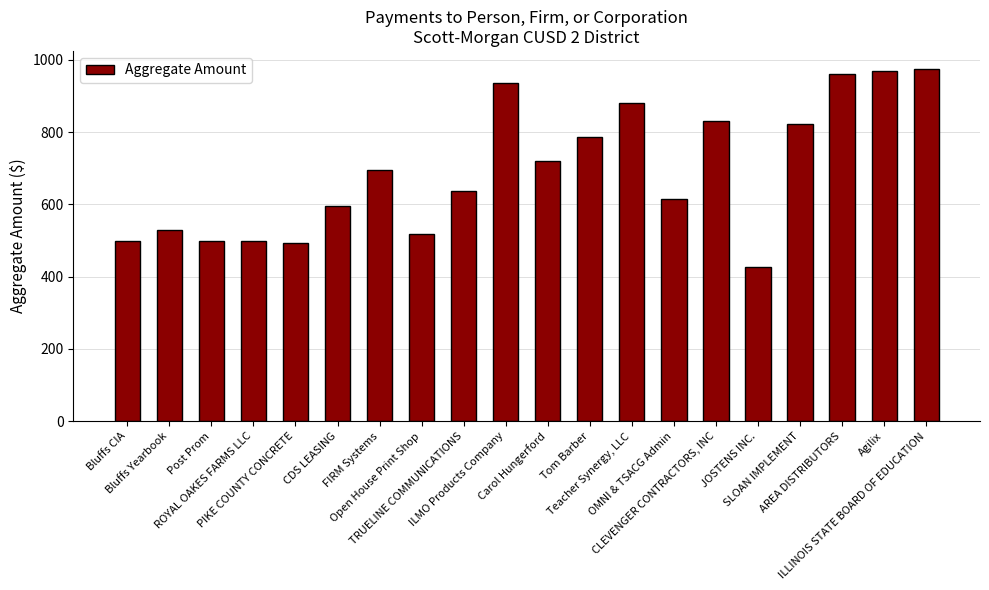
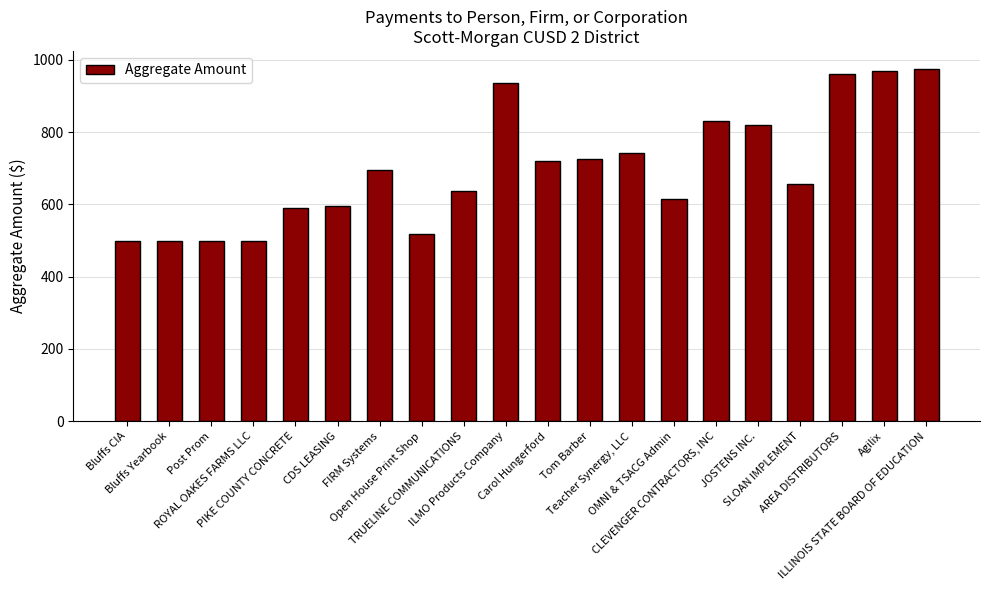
Bluffs Yearbook: 530 -> 500
PIKE COUNTY CONCRETE: 490 -> 590
Tom Barber: 790 -> 730
Teacher Synergy, LLC: 880 -> 740
JOSTENS INC.: 430 -> 820
SLOAN IMPLEMENT: 820 -> 660
